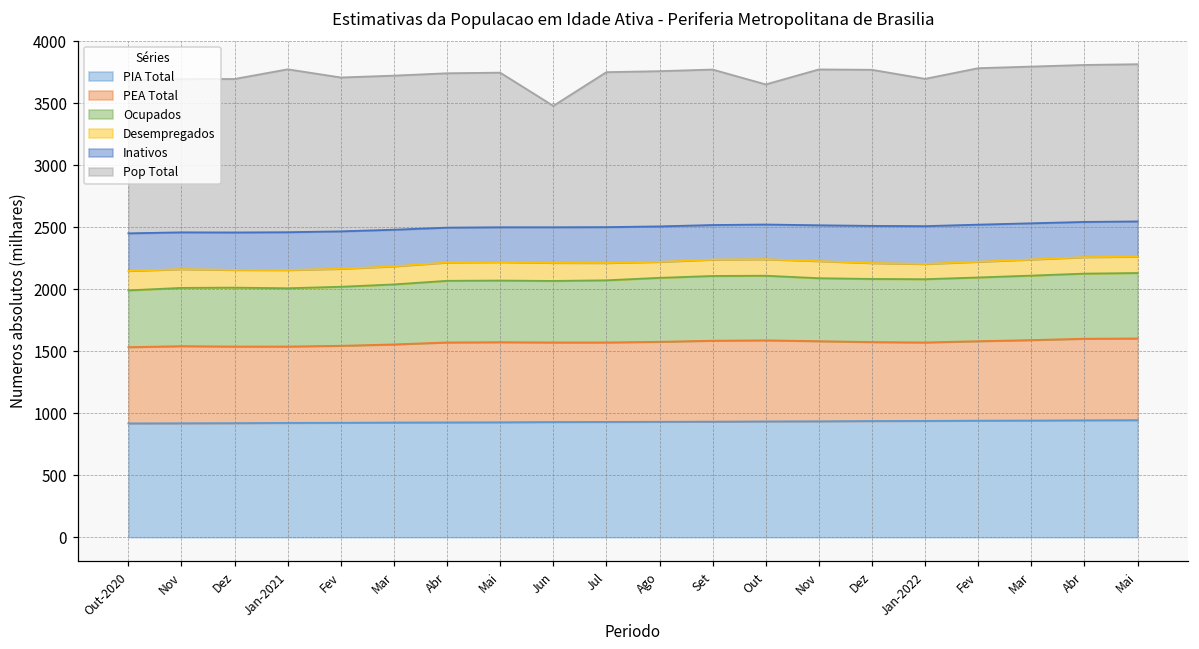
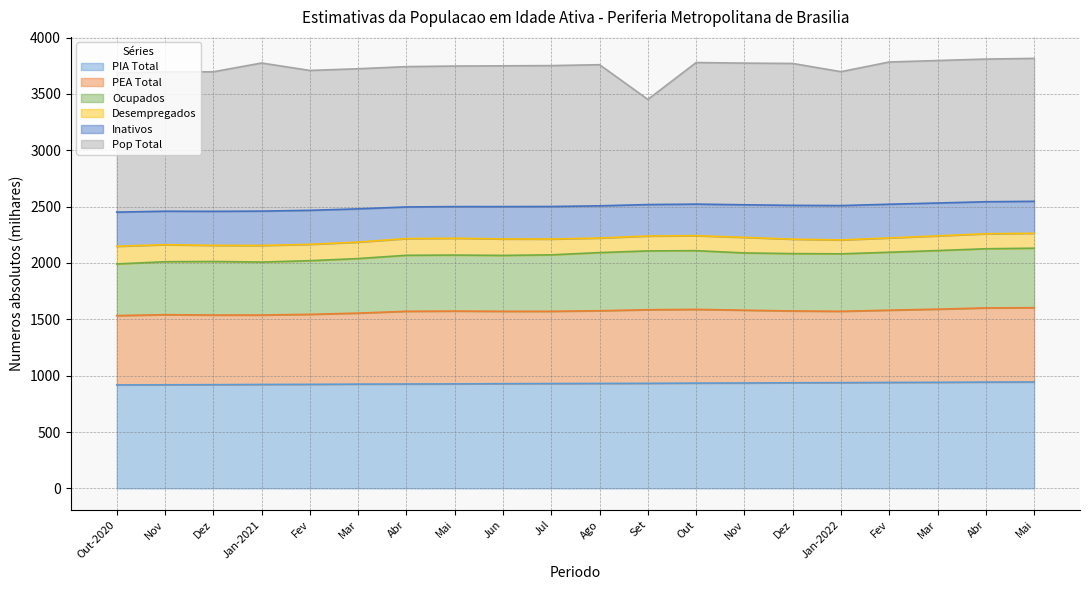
Pop Total, Jun: 980 -> 1250
Pop Total, Set: 1250 -> 930
Pop Total, Out: 1130 -> 1260
